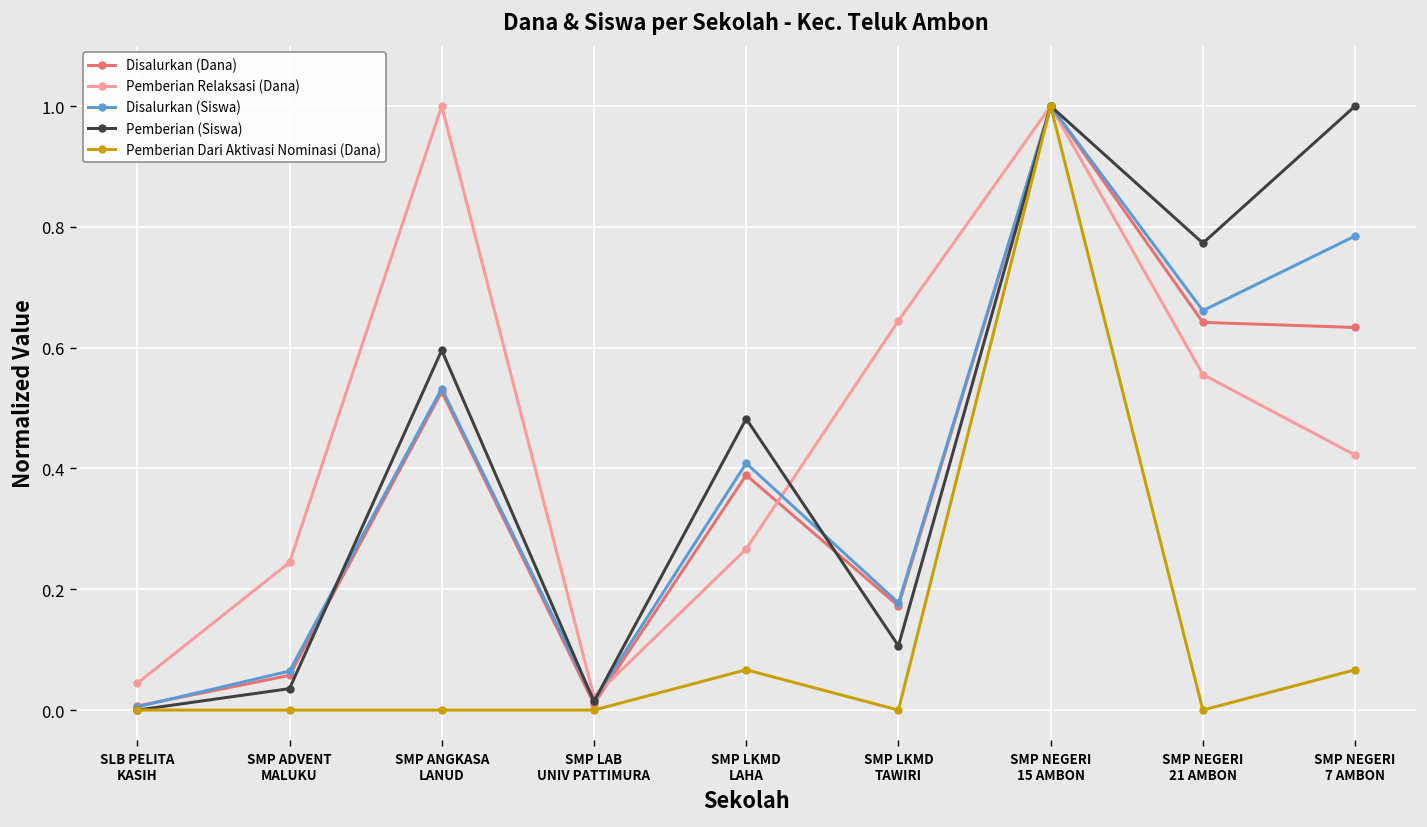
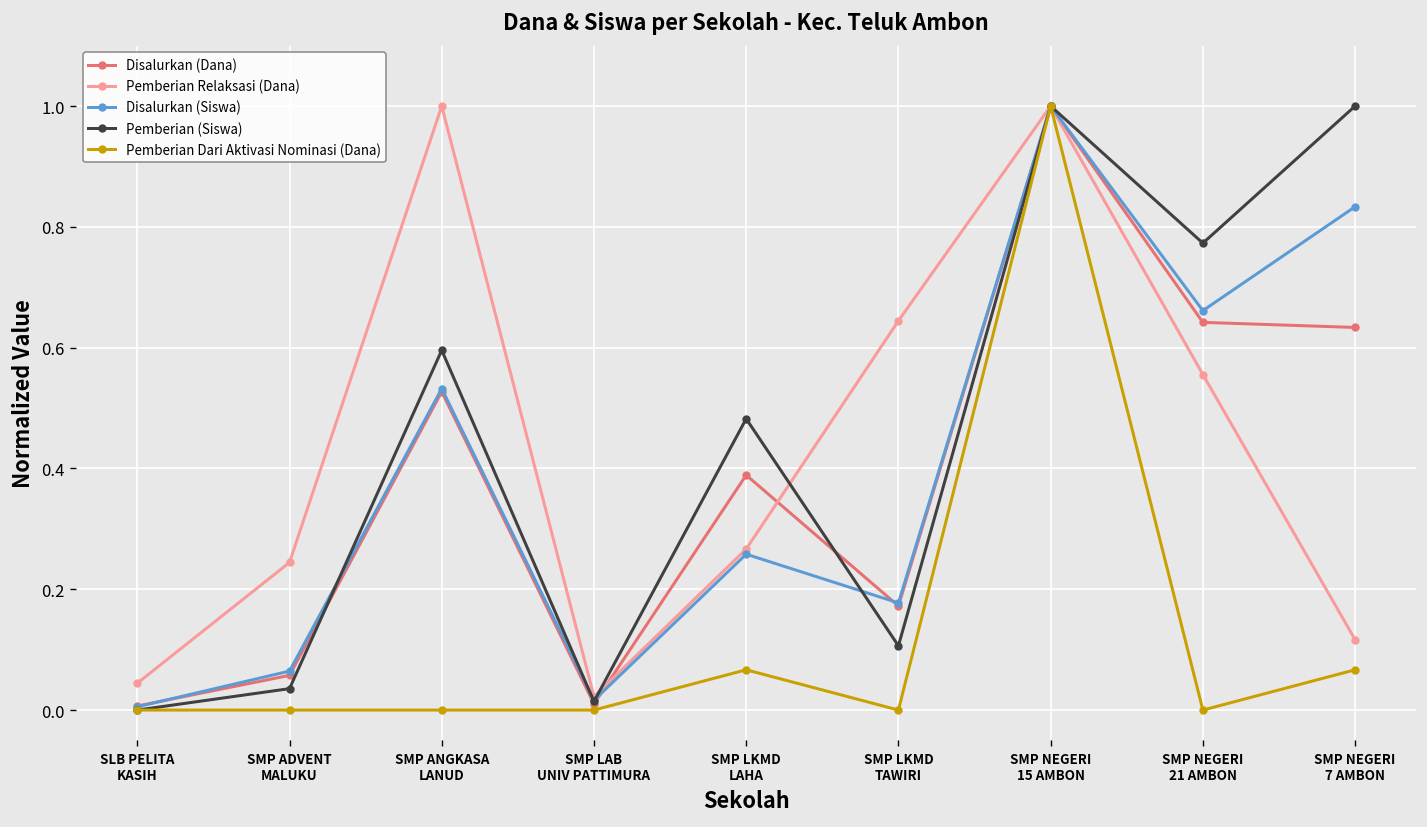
Disalurkan (Siswa), SMP LKMD LAHA: 0.41 -> 0.26
Pemberian Relaksasi (Dana), SMP NEGERI 7 AMBON: 0.42 -> 0.12
Disalurkan (Siswa), SMP NEGERI 7 AMBON: 0.78 -> 0.83
